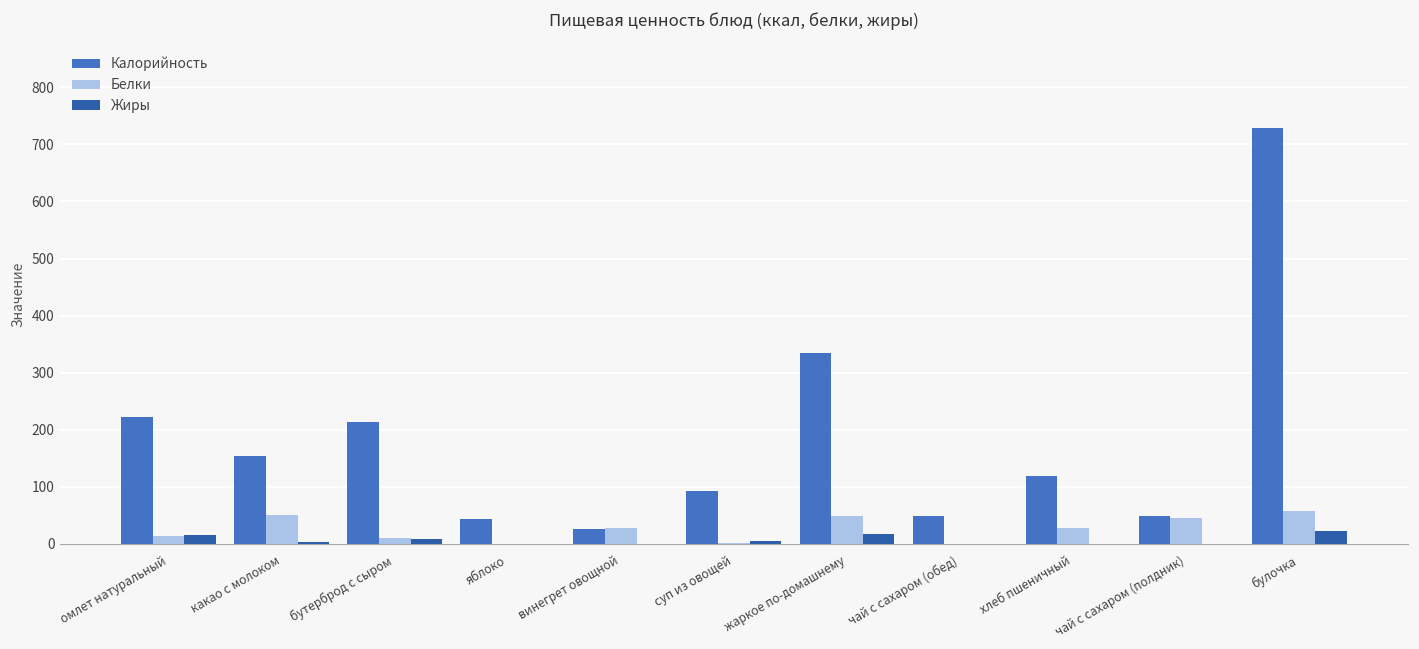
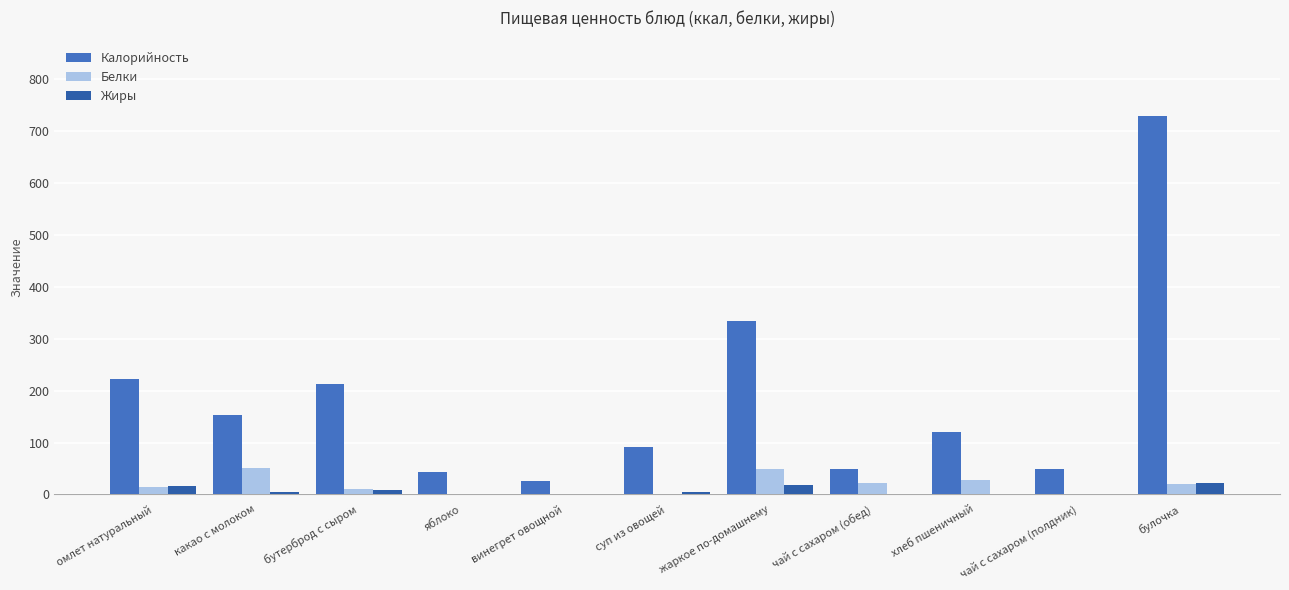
Белки, винегрет овощной: 30 -> 0
Белки, чай с сахаром (обед): 0 -> 20
Белки, чай с сахаром (полдник): 50 -> 0
Белки, булочка: 60 -> 20
